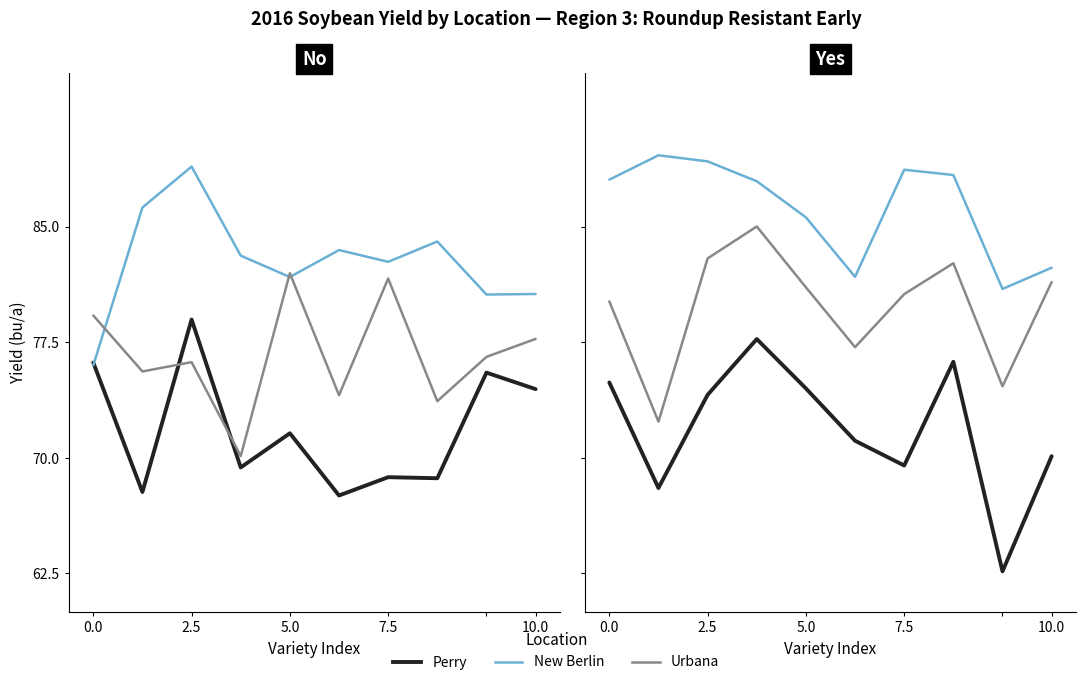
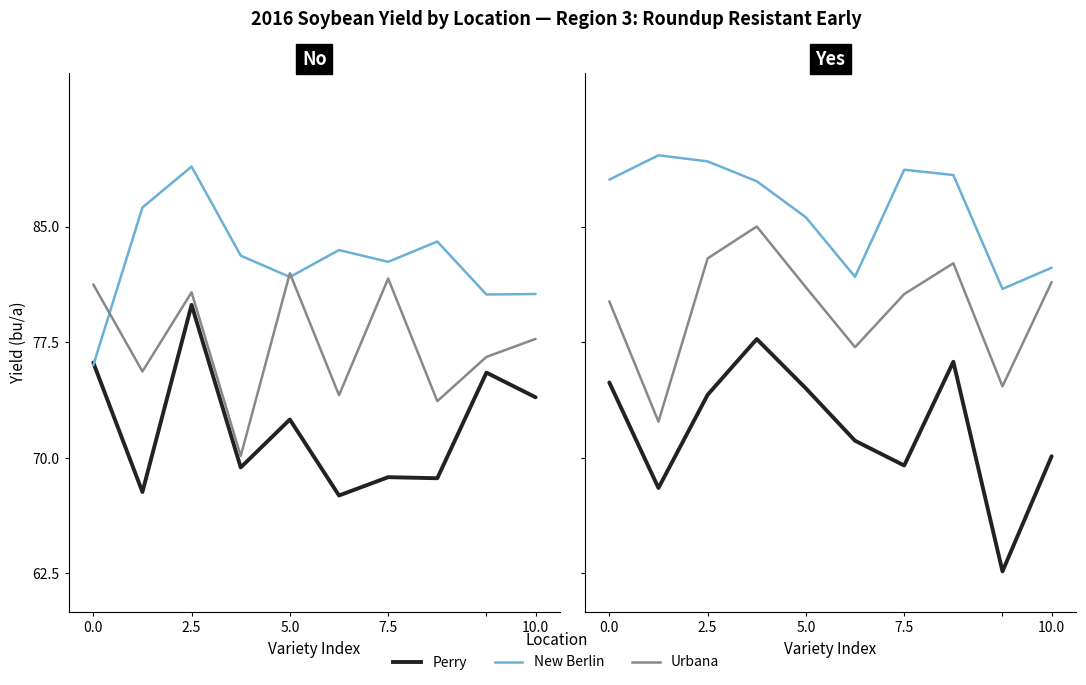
No, Urbana, 0.0: 79.3 -> 81.3
No, Perry, 2.5: 79.0 -> 79.9
No, Urbana, 2.5: 76.2 -> 80.8
No, Perry, 5.0: 71.6 -> 72.5
No, Perry, 10.0: 74.5 -> 73.9
